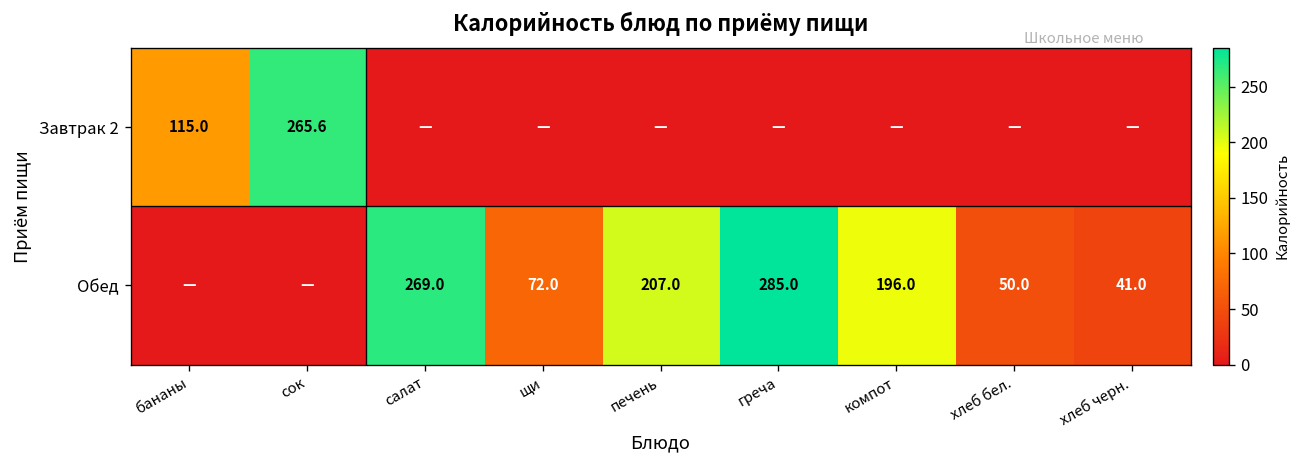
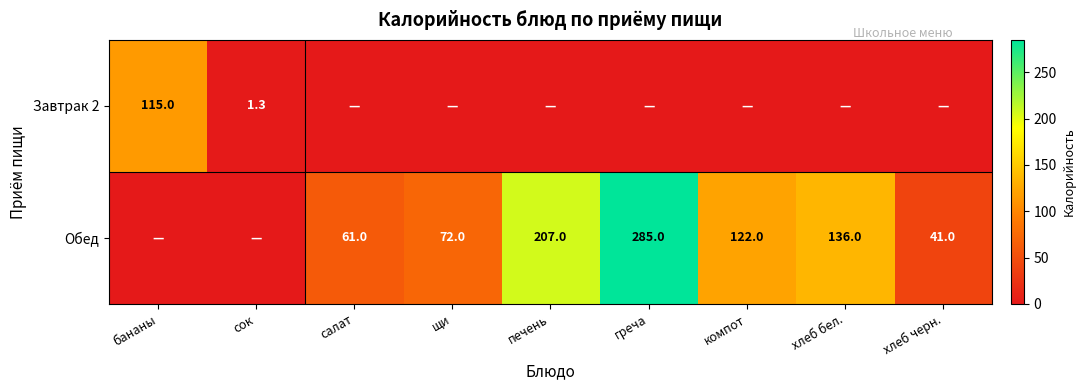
Завтрак 2, сок: 265.6 -> 1.3
Обед, салат: 269.0 -> 61.0
Обед, компот: 196.0 -> 122.0
Обед, хлеб бел.: 50.0 -> 136.0
